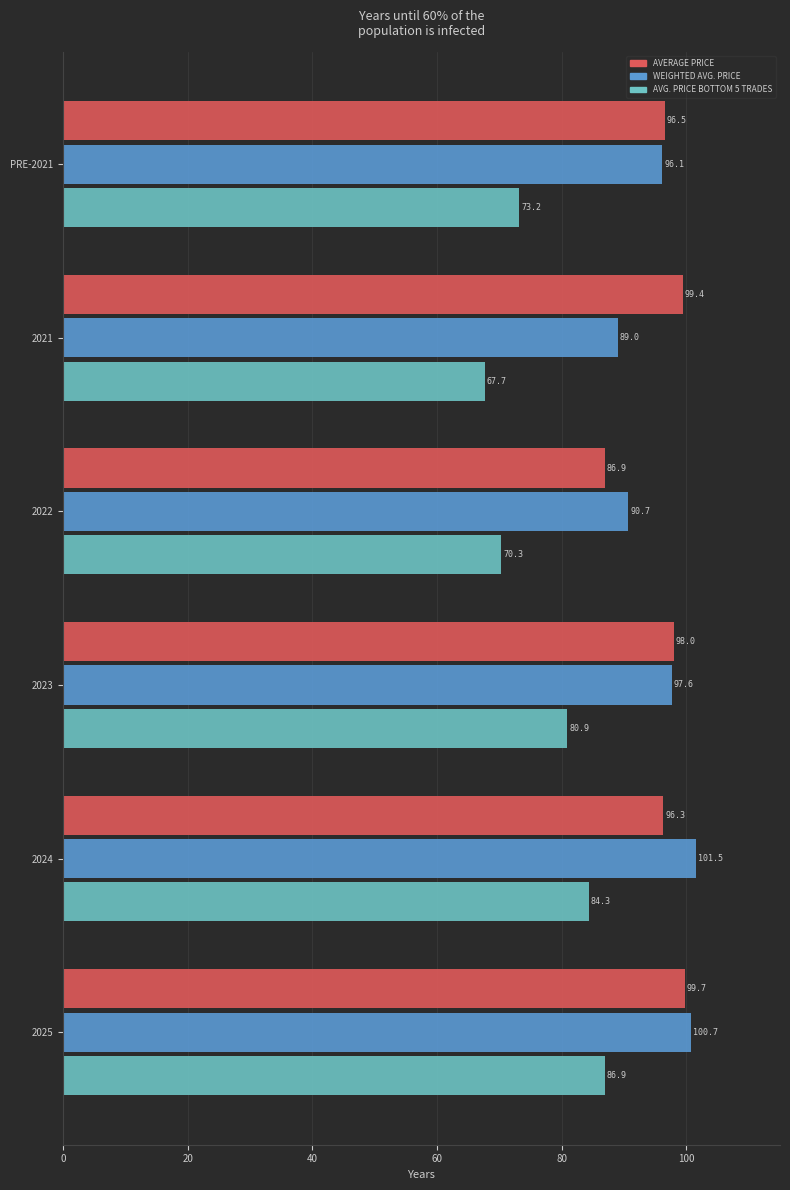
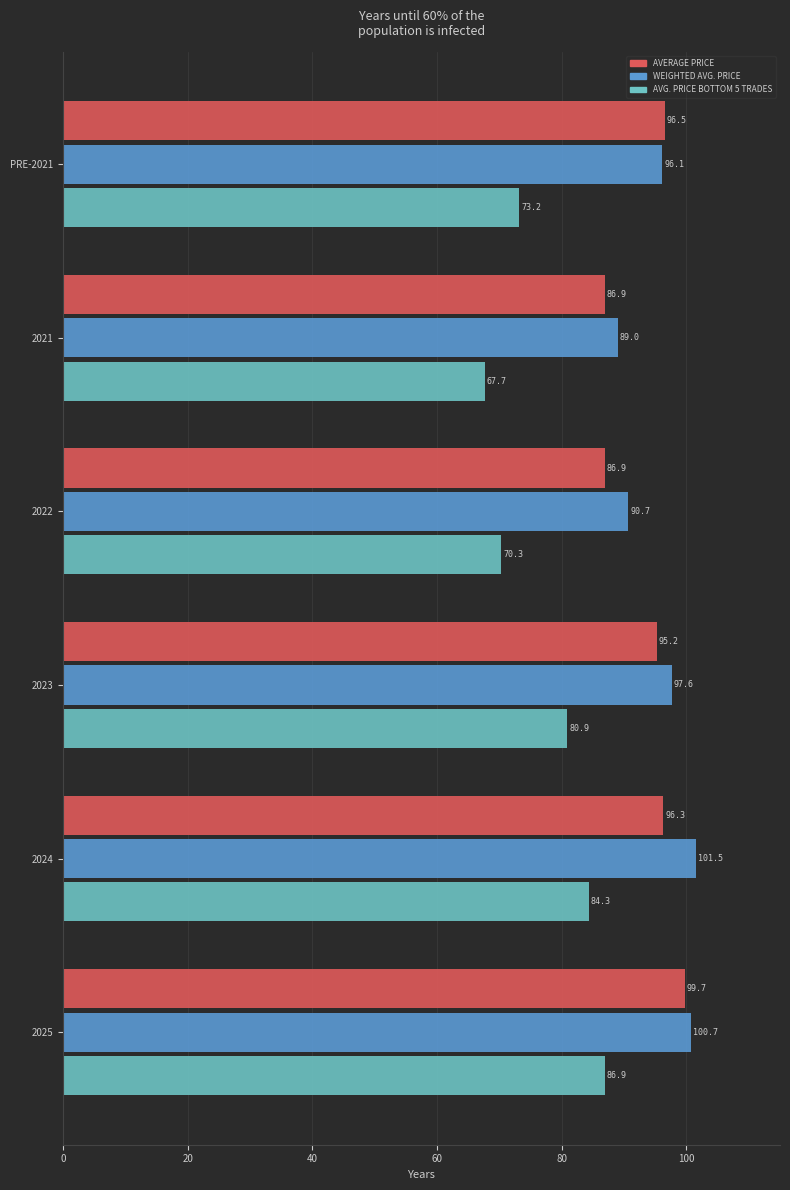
AVERAGE PRICE, 2021: 99.4 -> 86.9
AVERAGE PRICE, 2023: 98.0 -> 95.2
